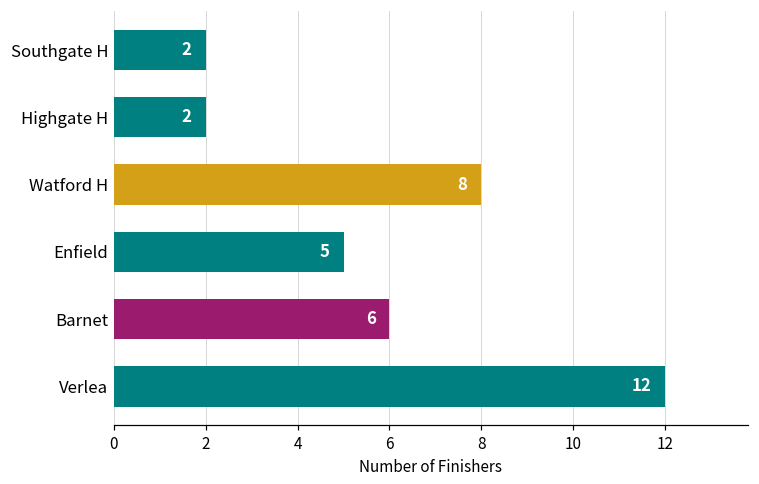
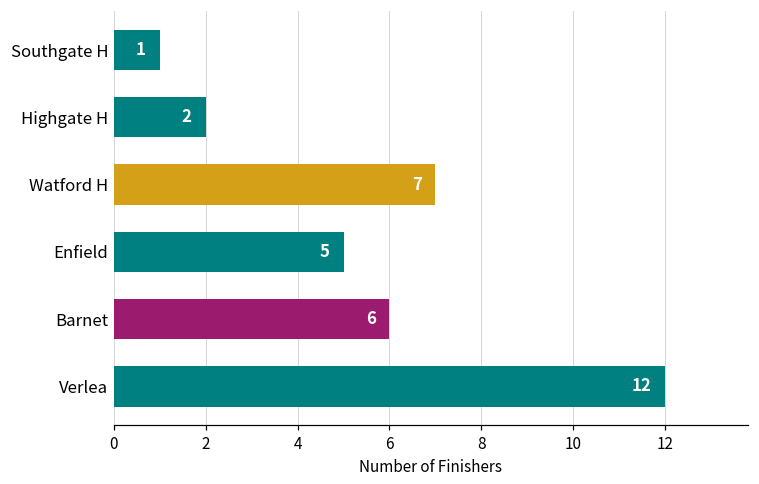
Southgate H: 2 -> 1
Watford H: 8 -> 7
